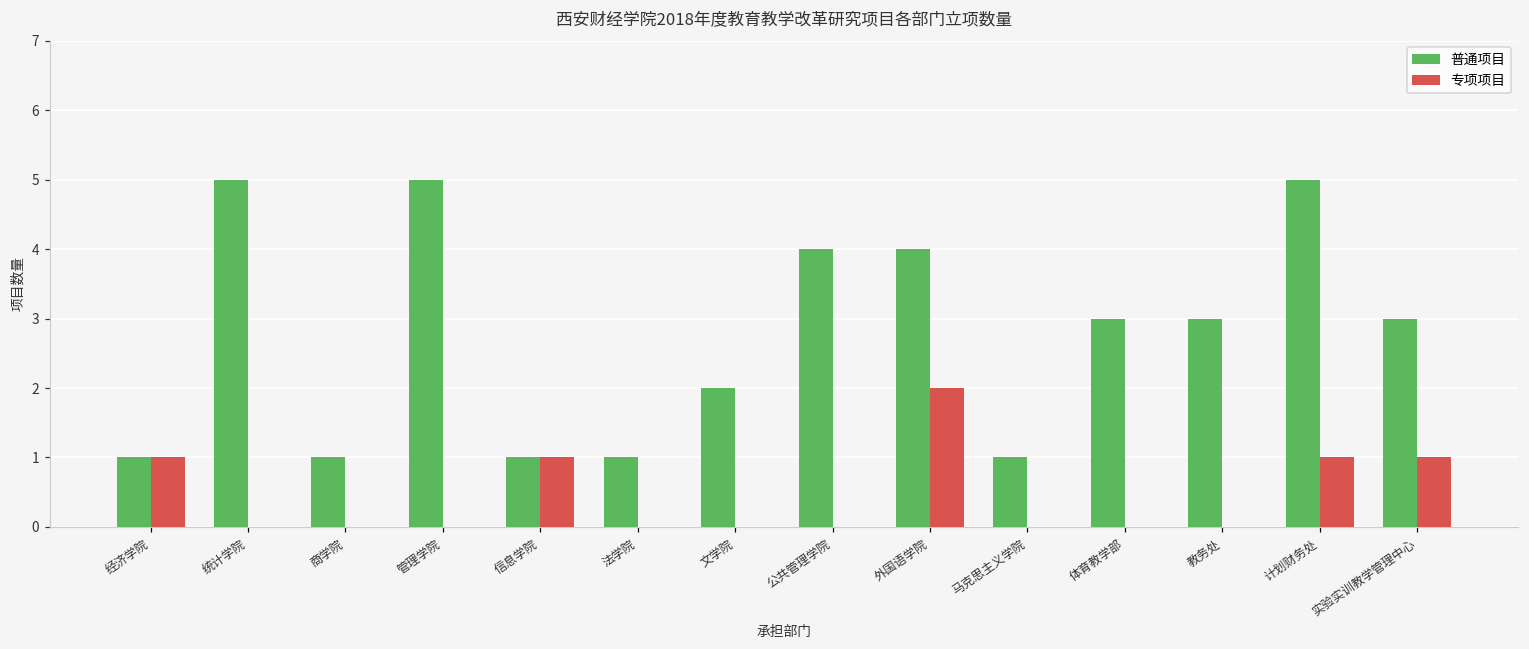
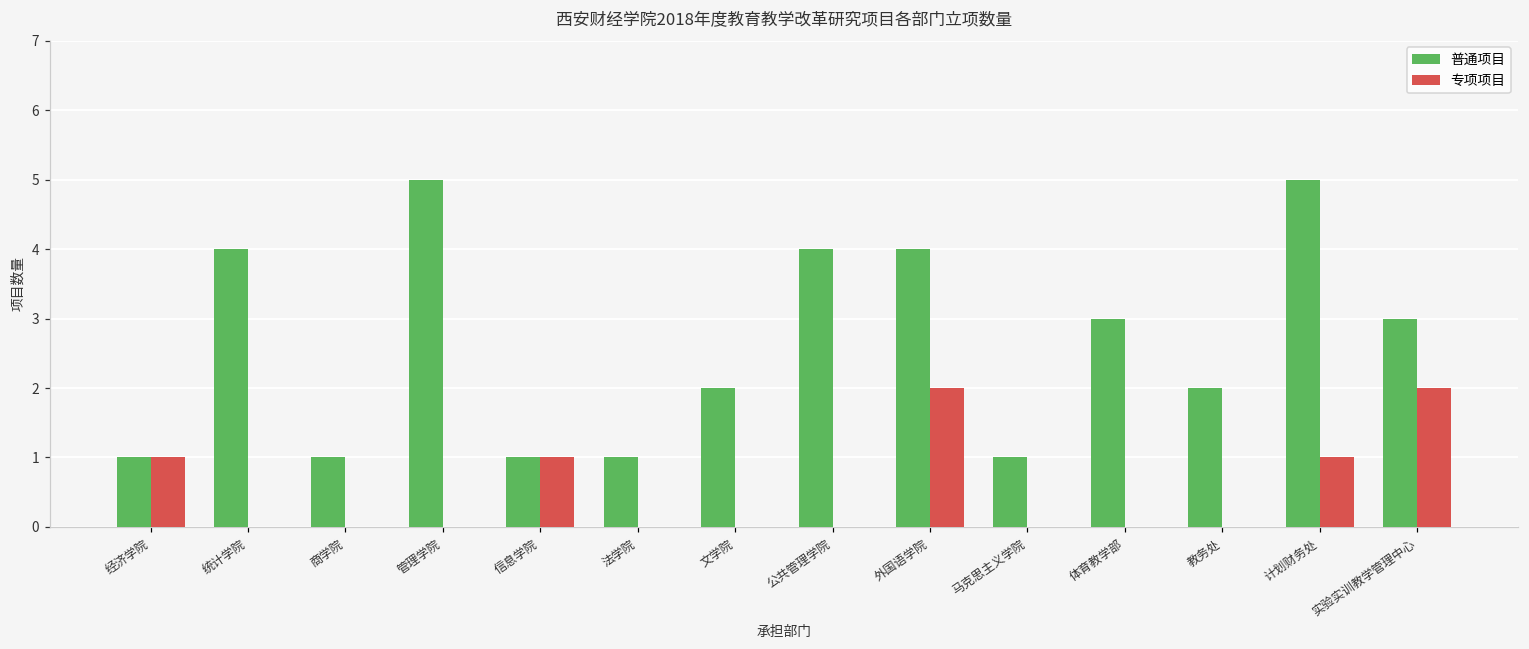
普通项目, 统计学院: 5 -> 4
普通项目, 教务处: 3 -> 2
专项项目, 实验实训教学管理中心: 1 -> 2
